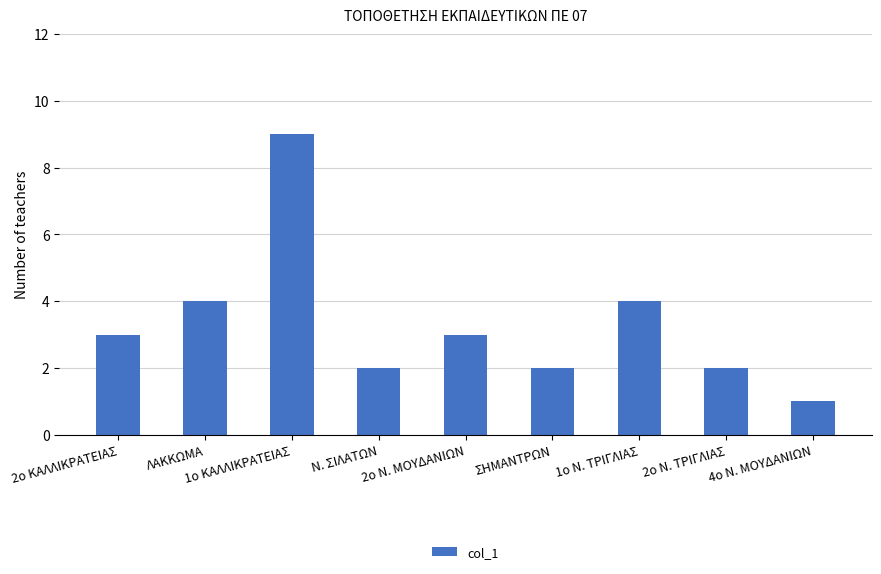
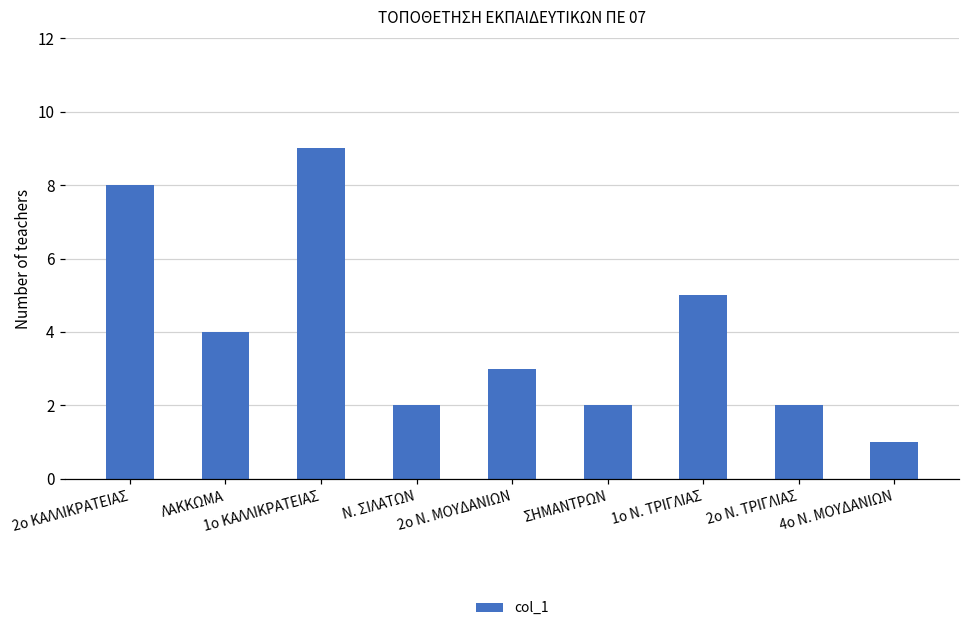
2ο ΚΑΛΛΙΚΡΑΤΕΙΑΣ: 3 -> 8
1ο Ν. ΤΡΙΓΛΙΑΣ: 4 -> 5
